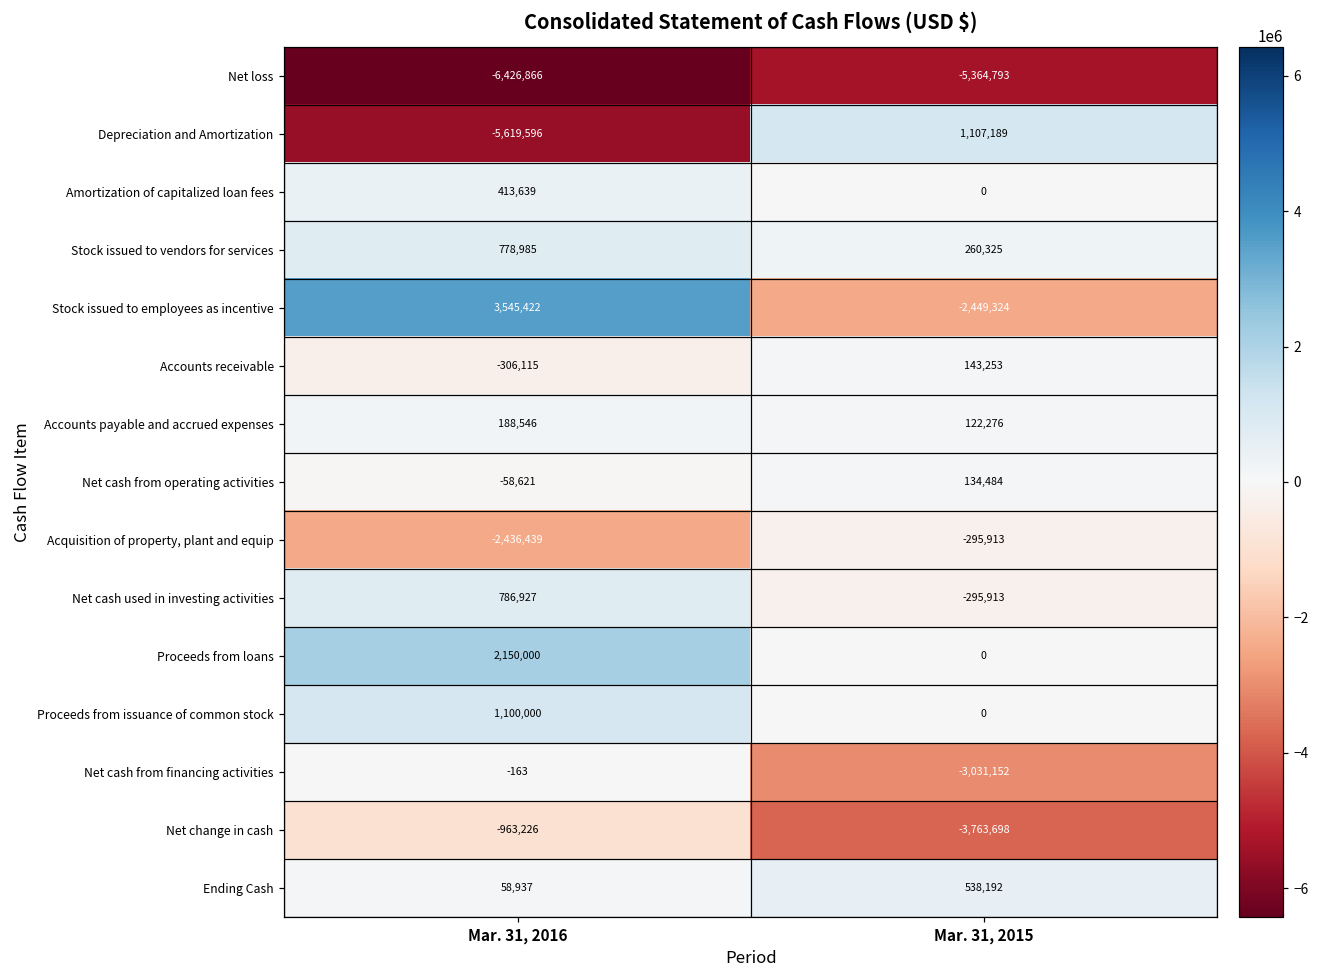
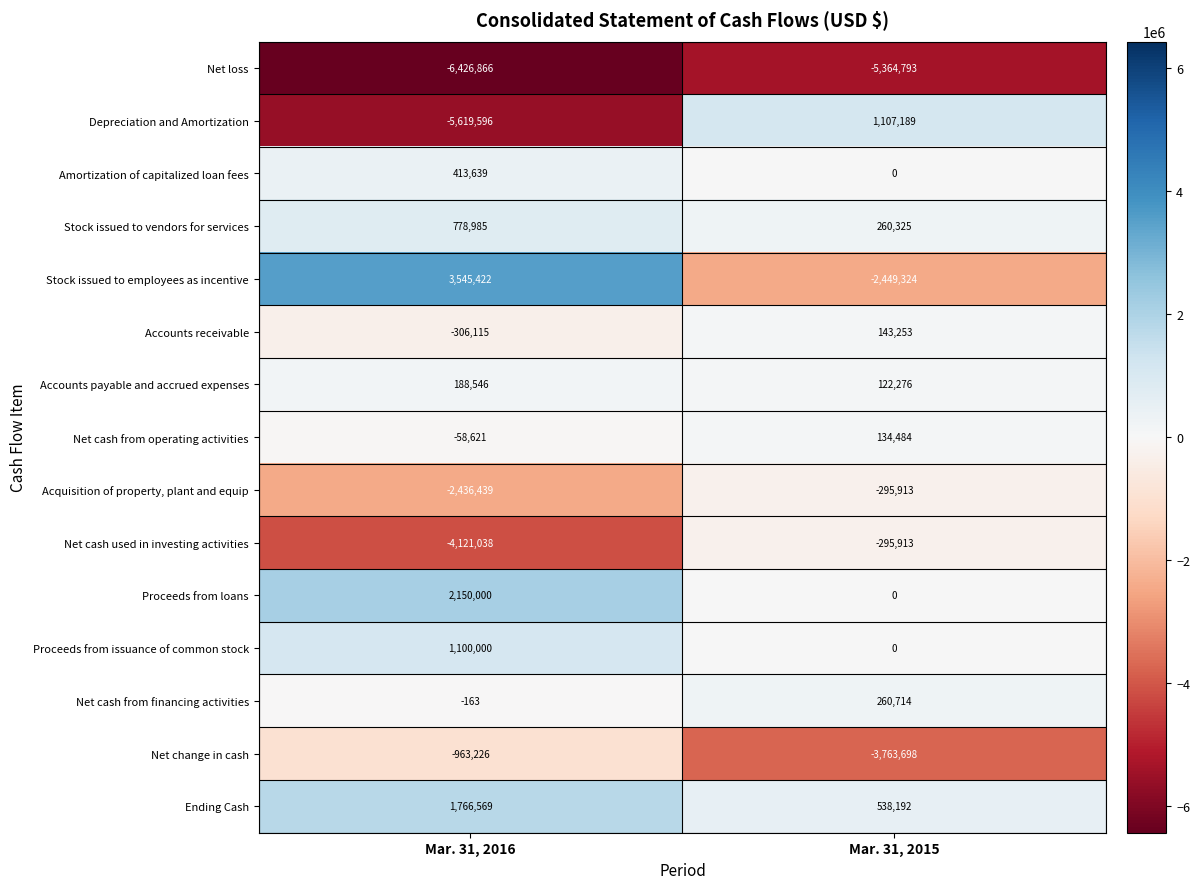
Net cash used in investing activities, Mar. 31, 2016: 786,927 -> -4,121,038
Net cash from financing activities, Mar. 31, 2015: -3,031,152 -> 260,714
Ending Cash, Mar. 31, 2016: 58,937 -> 1,766,569
